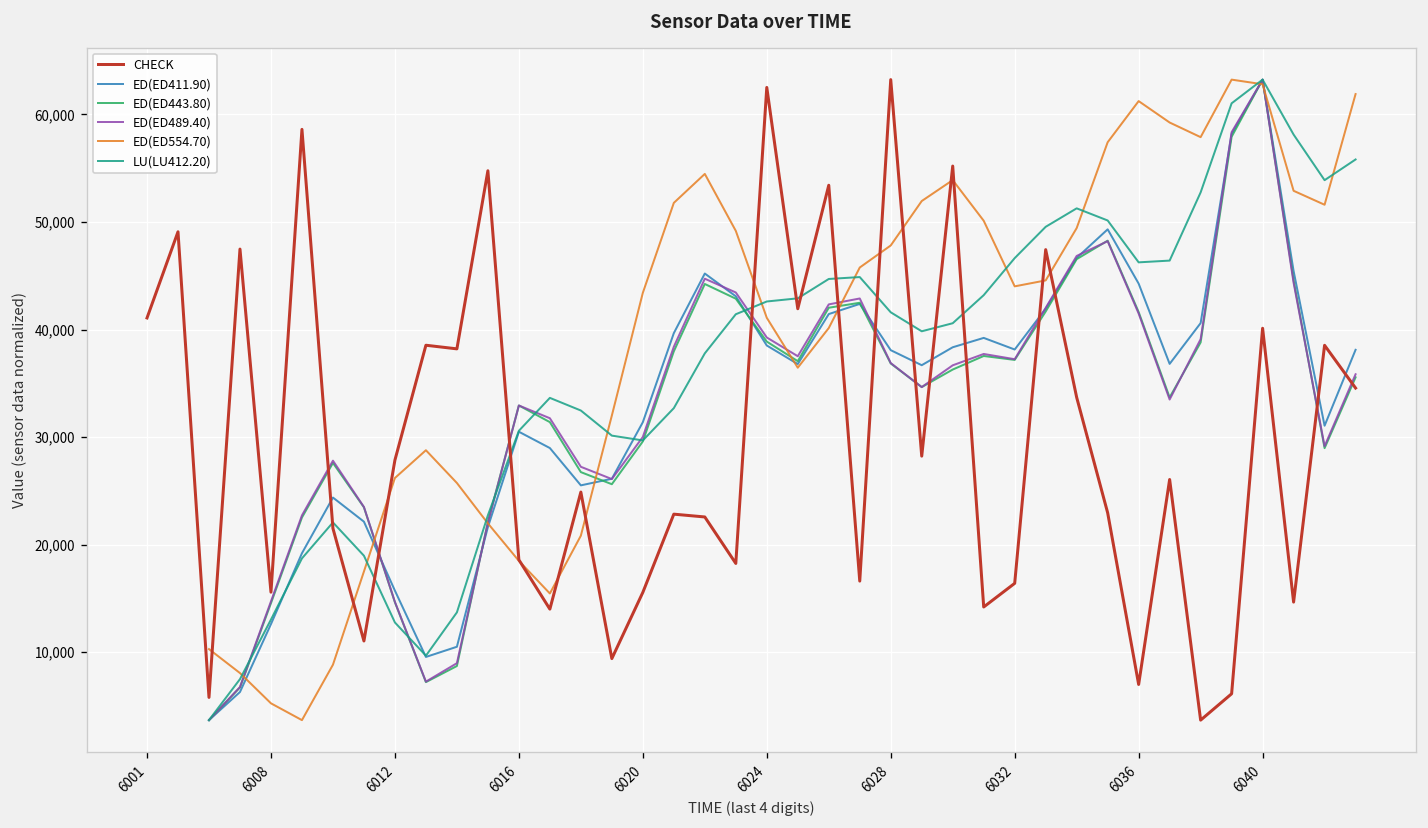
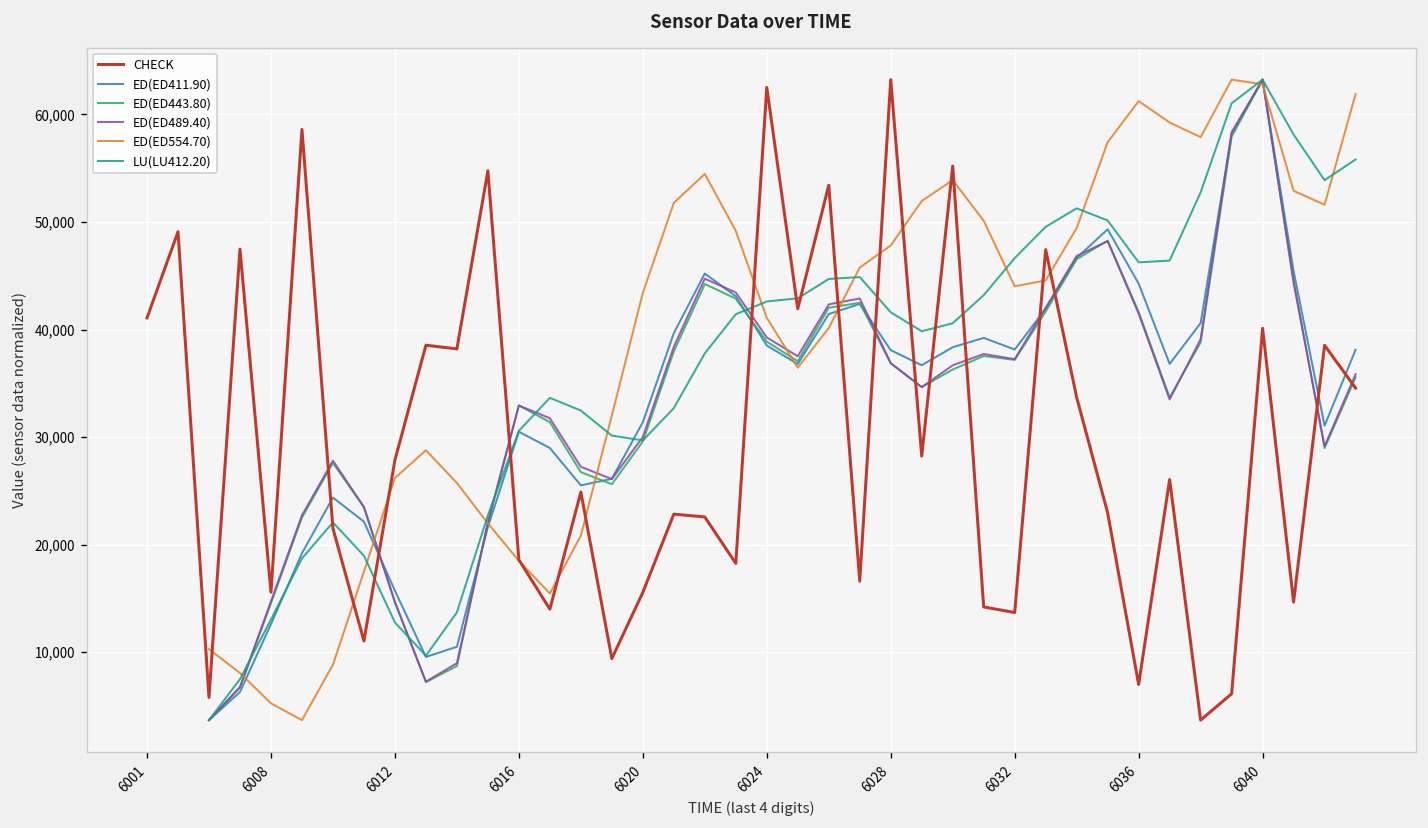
CHECK, 6032: 16,000 -> 14,000
